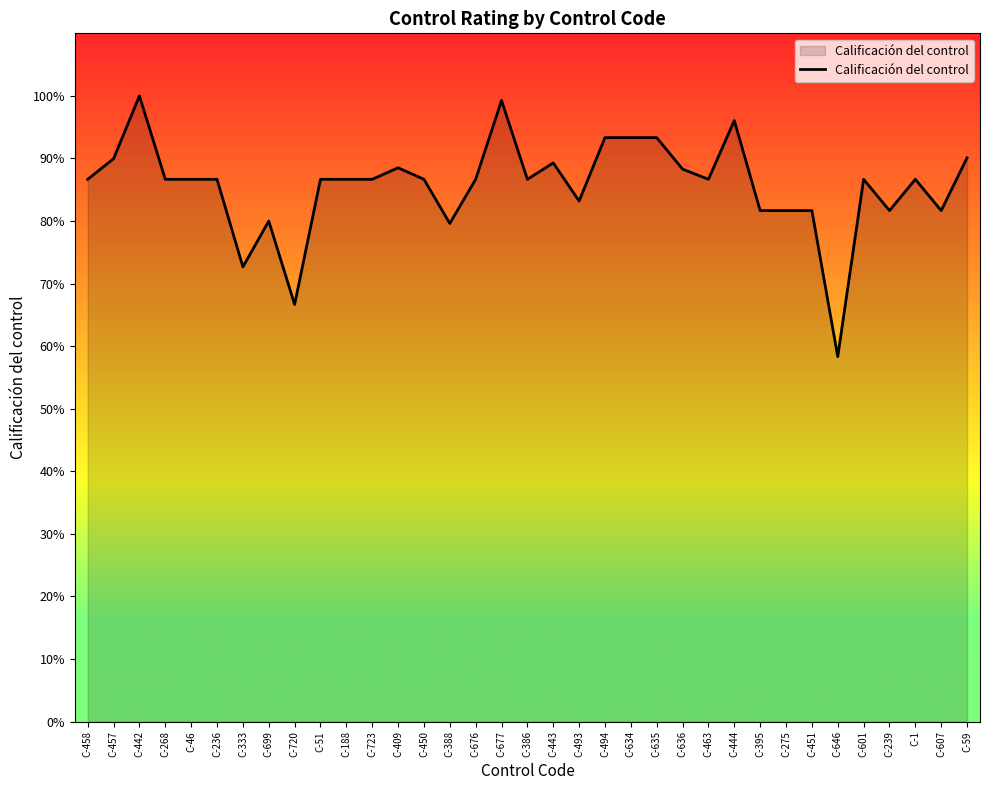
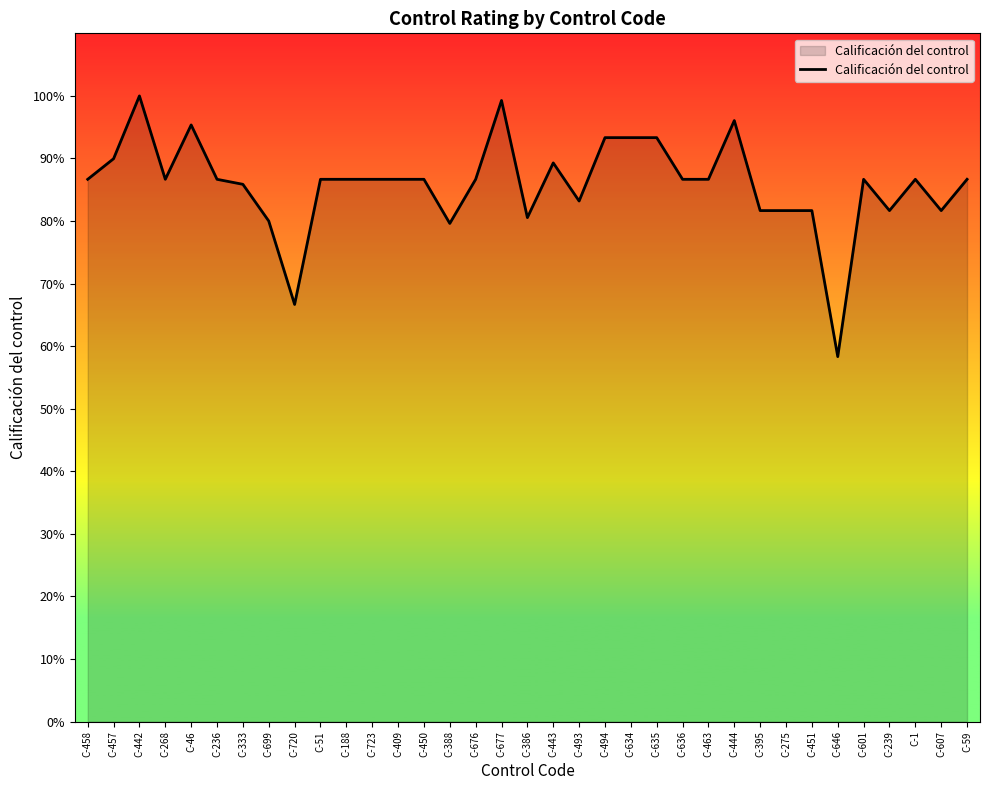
C-46: 87% -> 95%
C-333: 73% -> 86%
C-409: 89% -> 87%
C-386: 87% -> 81%
C-636: 88% -> 87%
C-59: 90% -> 87%
